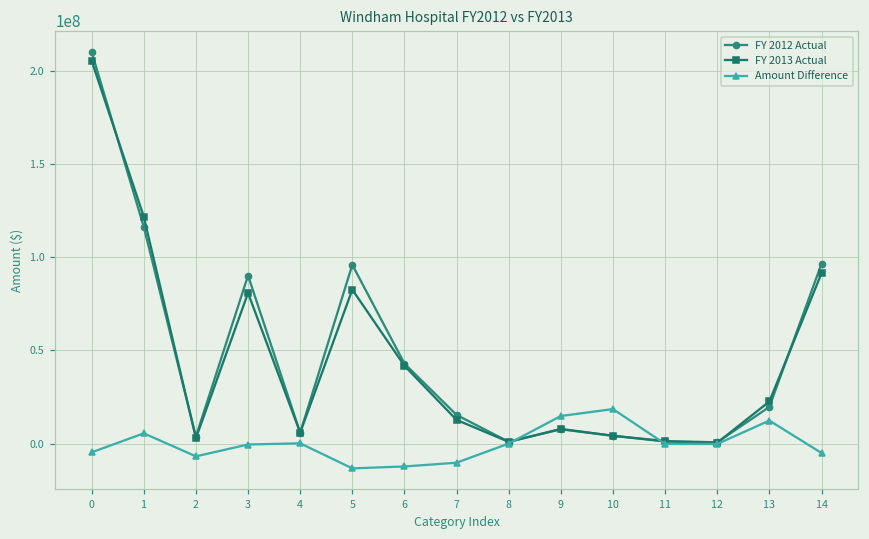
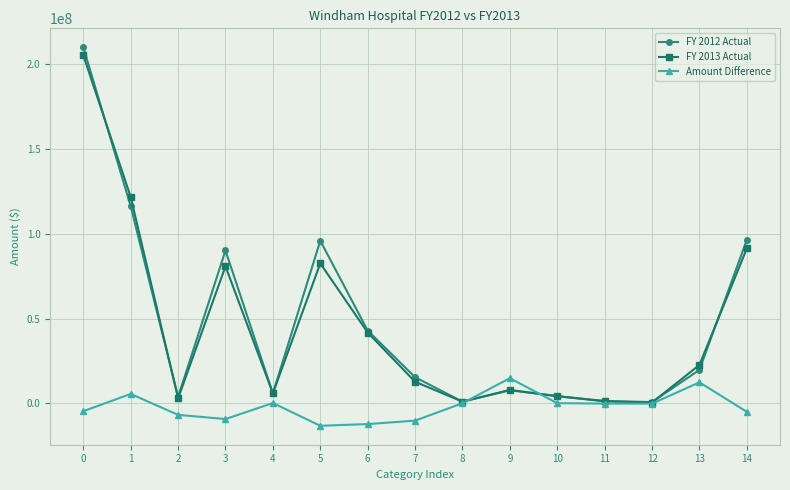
Amount Difference, 3: -1000000 -> -9000000
Amount Difference, 10: 18000000 -> 0
